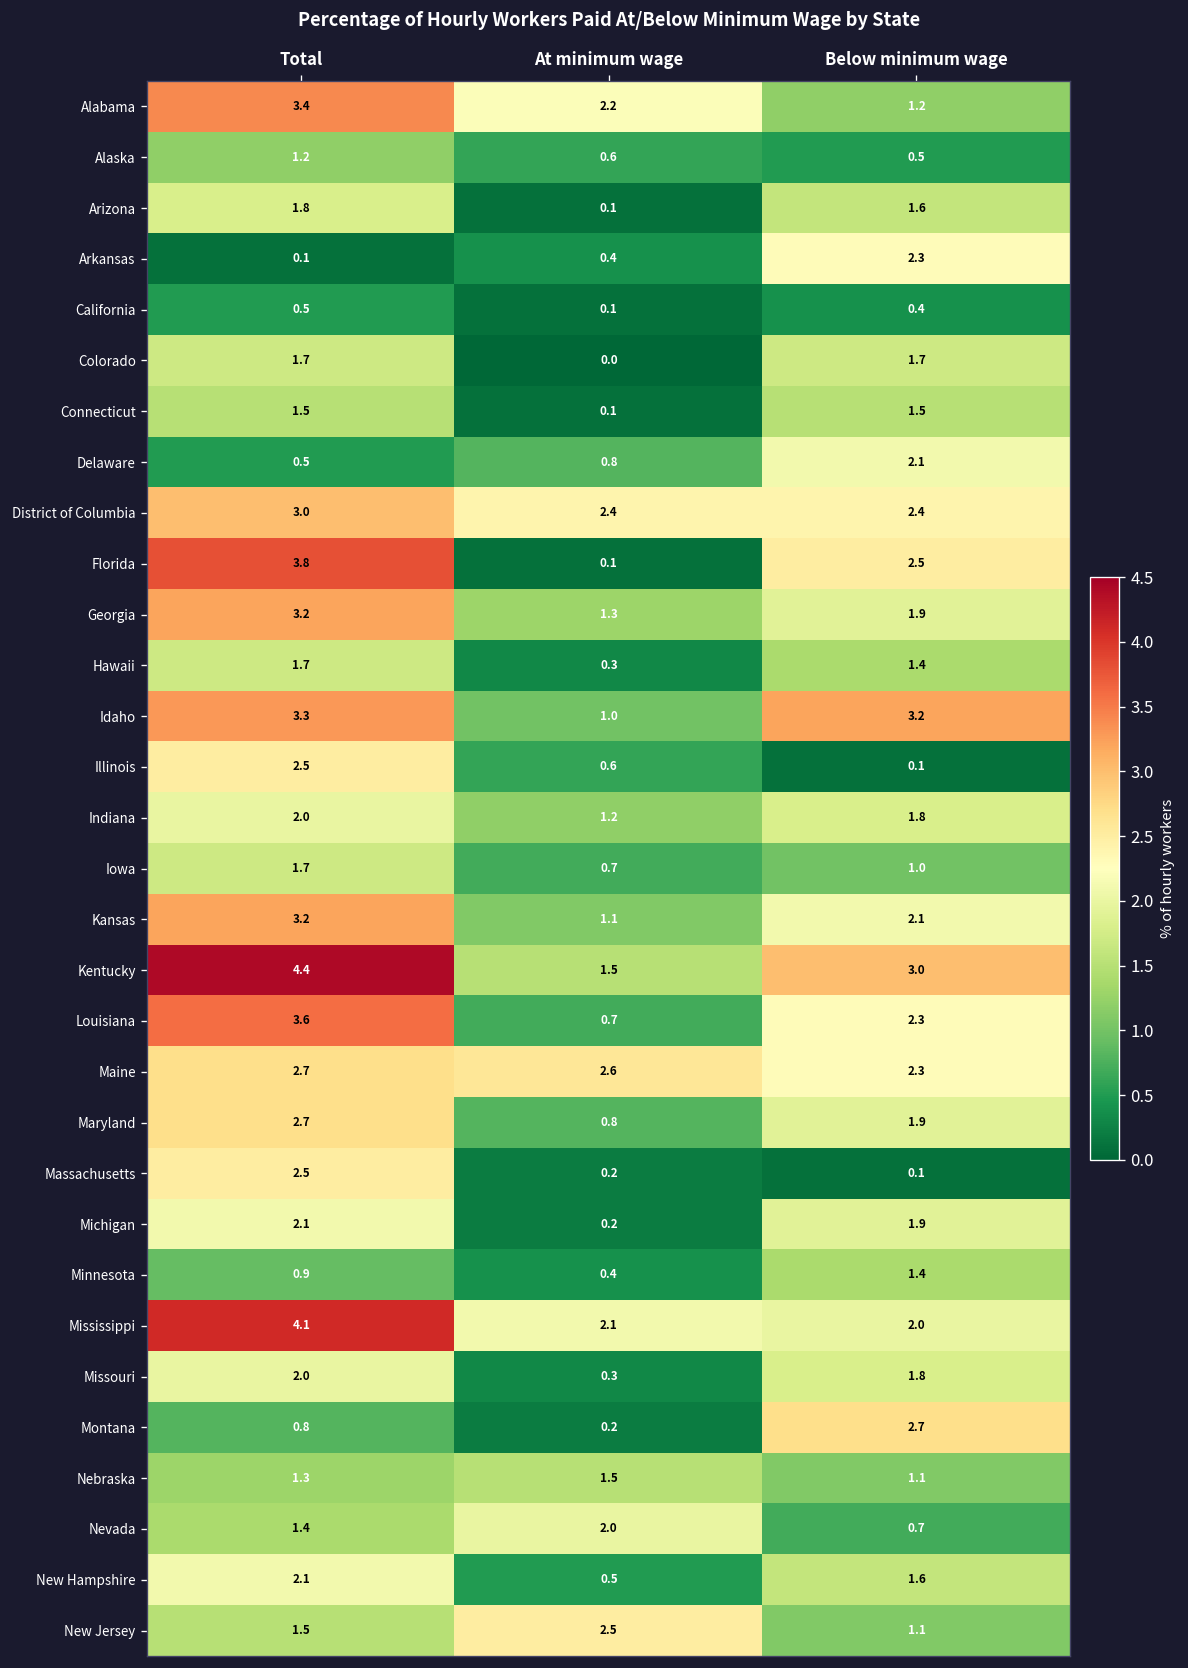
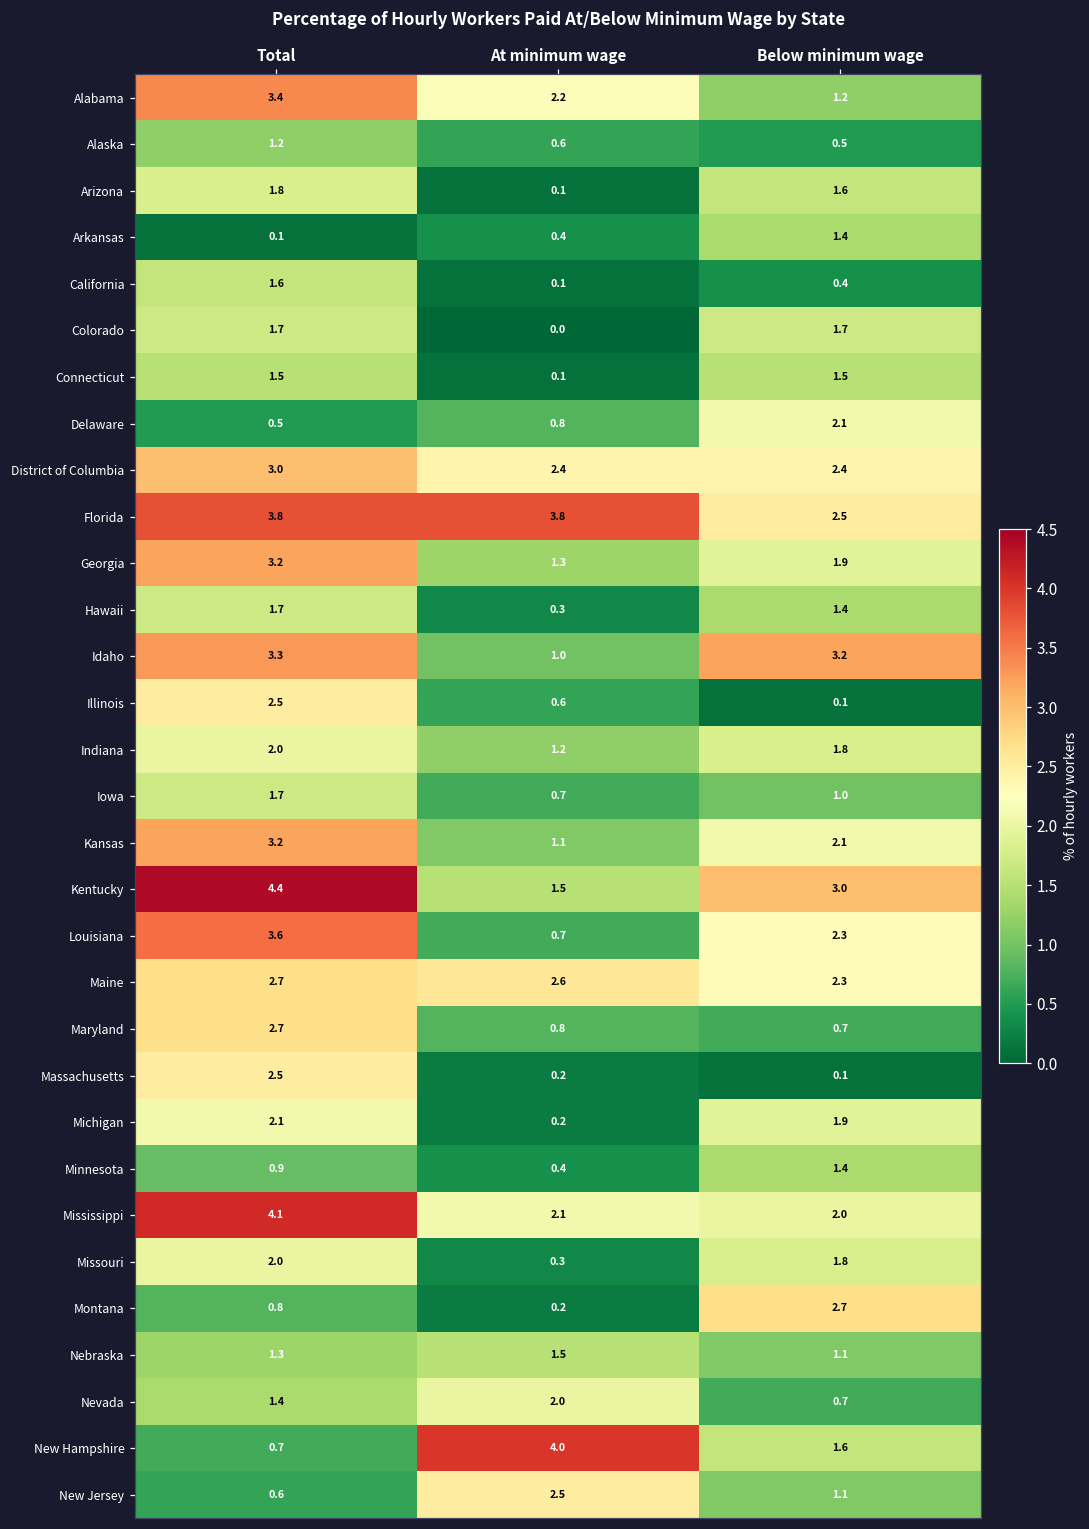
Arkansas, Below minimum wage: 2.3 -> 1.4
California, Total: 0.5 -> 1.6
Florida, At minimum wage: 0.1 -> 3.8
Maryland, Below minimum wage: 1.9 -> 0.7
New Hampshire, Total: 2.1 -> 0.7
New Hampshire, At minimum wage: 0.5 -> 4.0
New Jersey, Total: 1.5 -> 0.6
